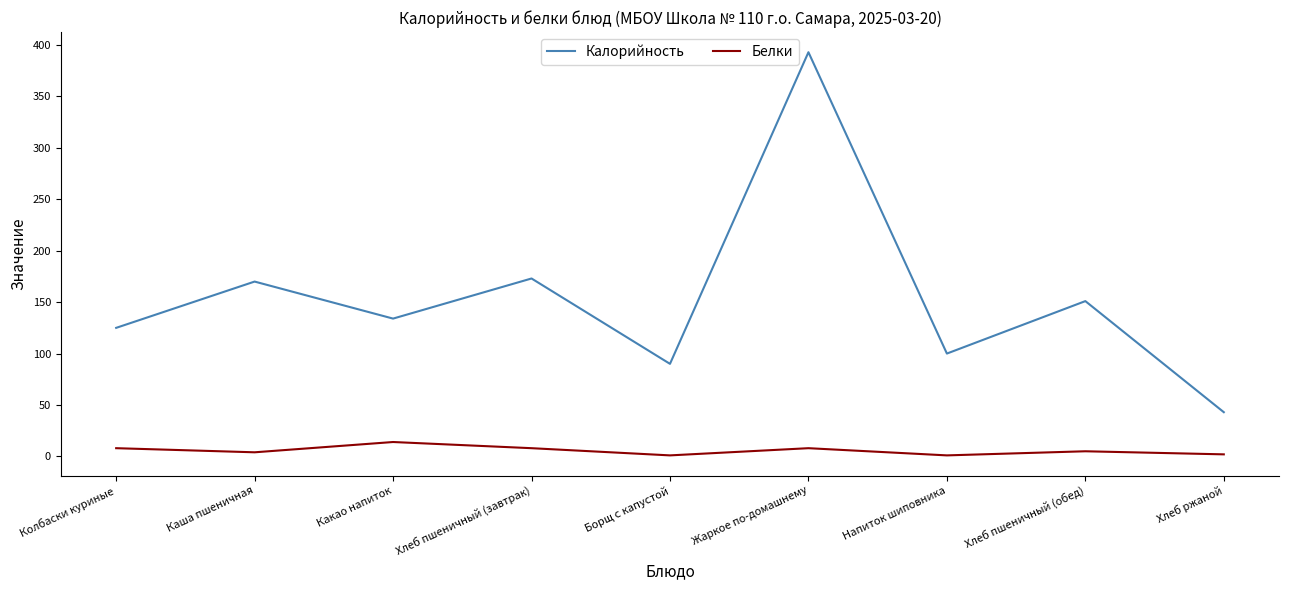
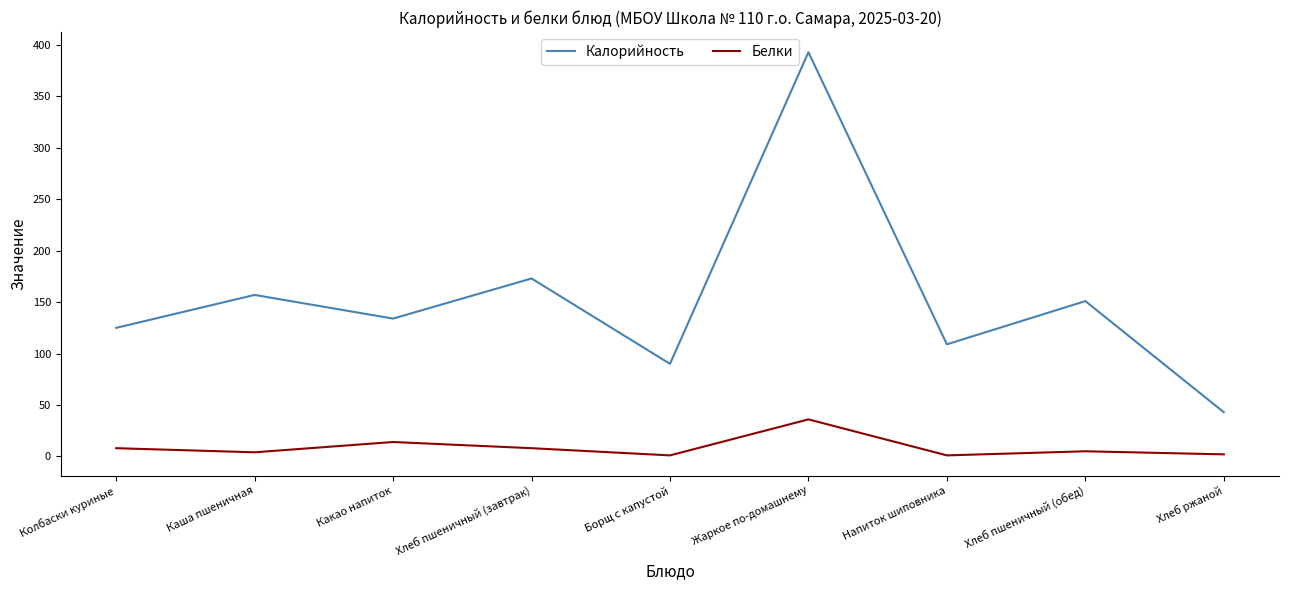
Калорийность, Каша пшеничная: 170 -> 157
Белки, Жаркое по-домашнему: 8 -> 36
Калорийность, Напиток шиповника: 100 -> 109
